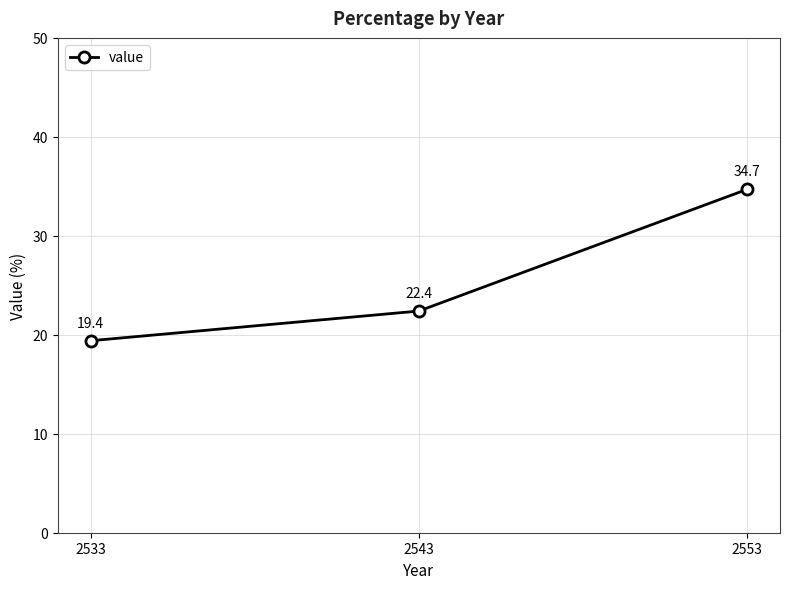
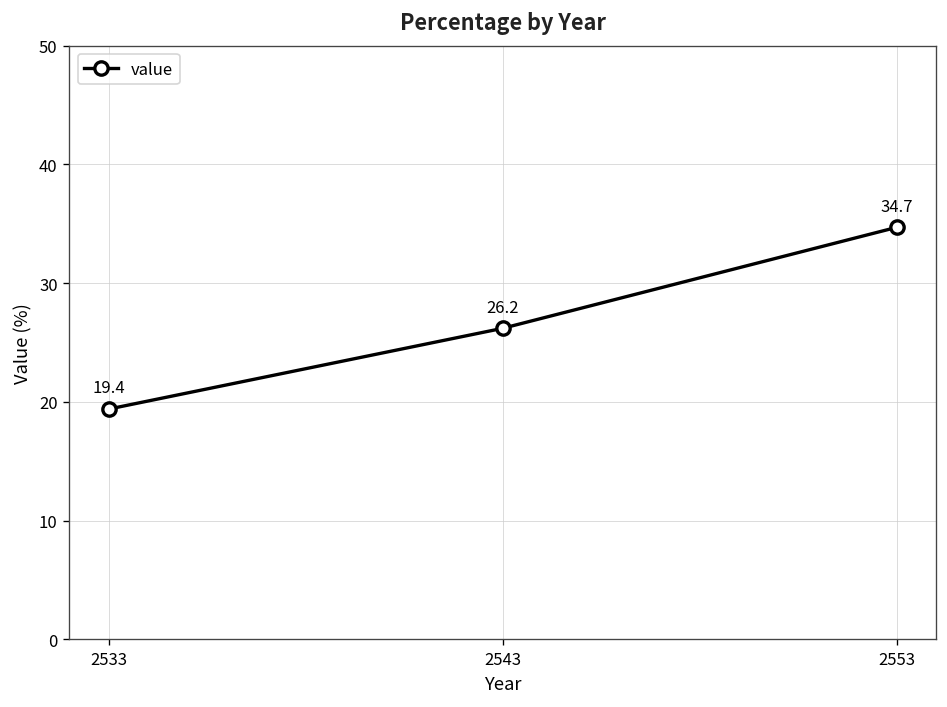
2543: 22.4 -> 26.2
